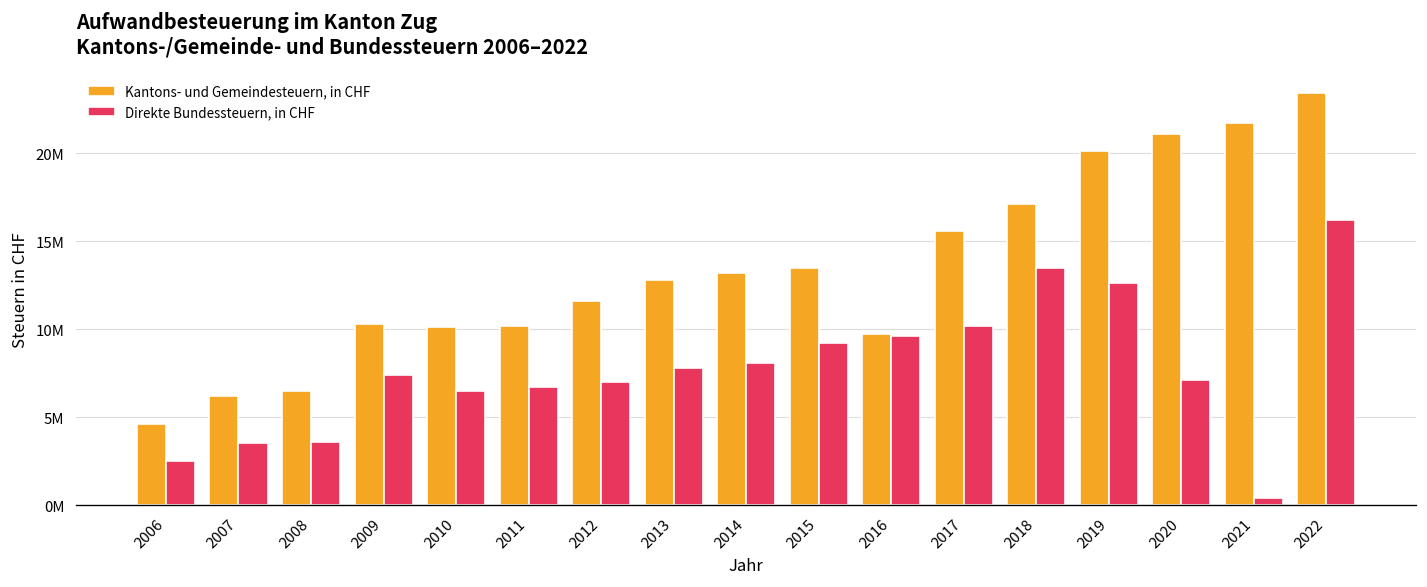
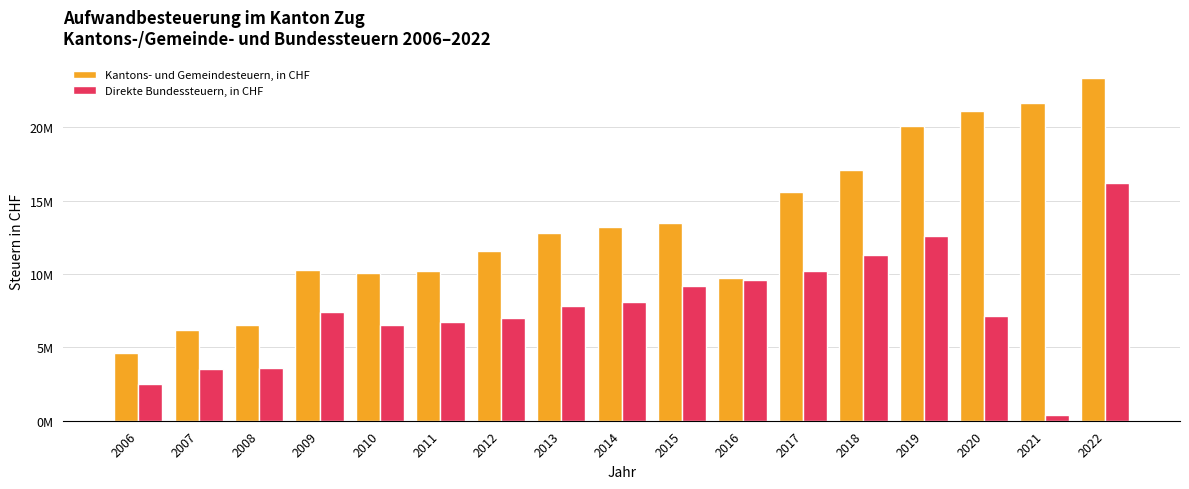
Direkte Bundessteuern, in CHF, 2018: 13500000 -> 11300000
